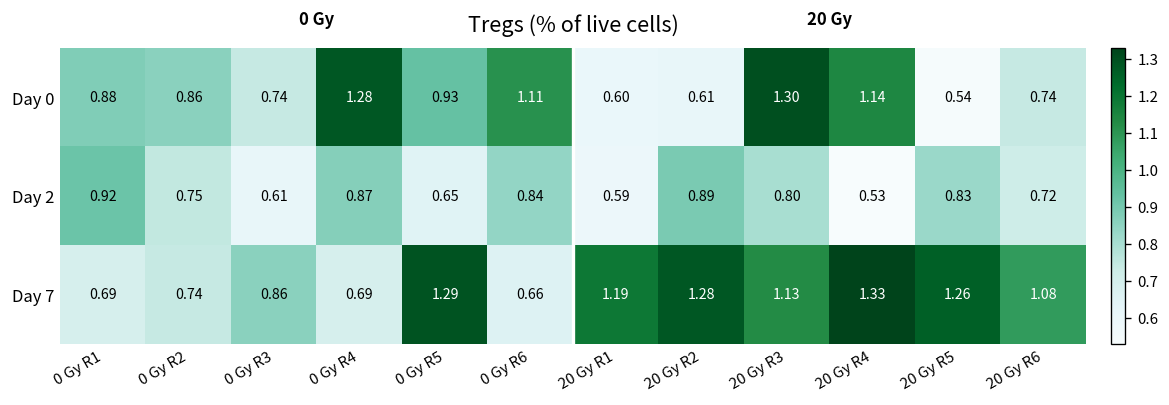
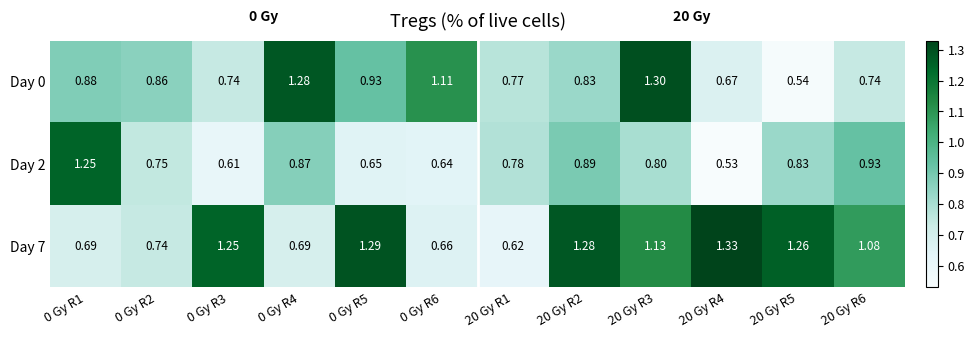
Day 0, 20 Gy R1: 0.60 -> 0.77
Day 0, 20 Gy R2: 0.61 -> 0.83
Day 0, 20 Gy R4: 1.14 -> 0.67
Day 2, 0 Gy R1: 0.92 -> 1.25
Day 2, 0 Gy R6: 0.84 -> 0.64
Day 2, 20 Gy R1: 0.59 -> 0.78
Day 2, 20 Gy R6: 0.72 -> 0.93
Day 7, 0 Gy R3: 0.86 -> 1.25
Day 7, 20 Gy R1: 1.19 -> 0.62
